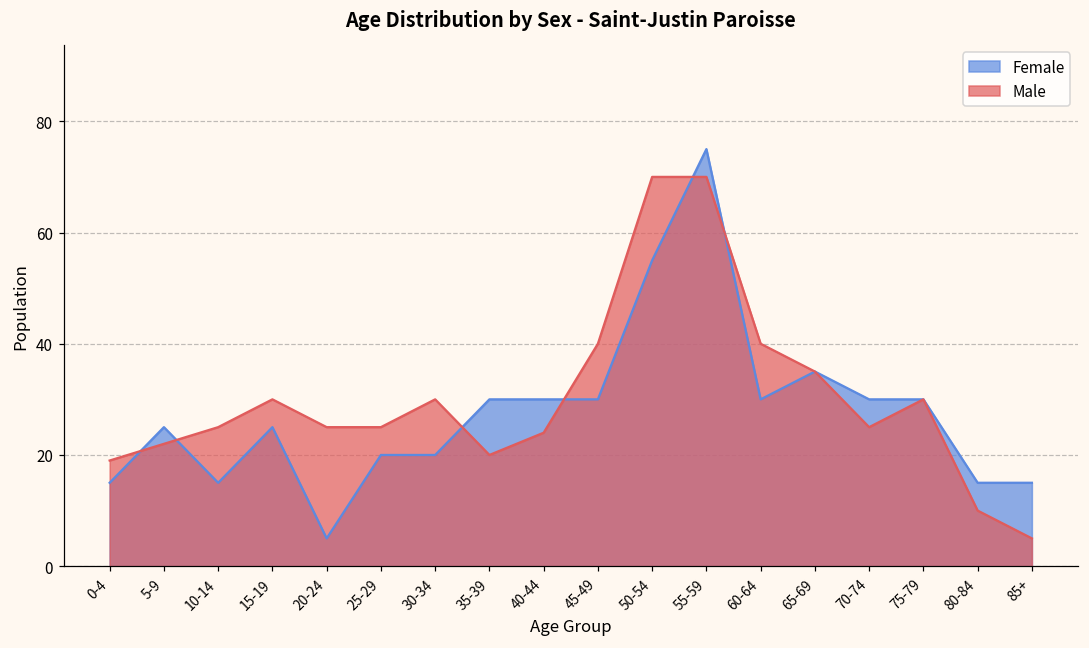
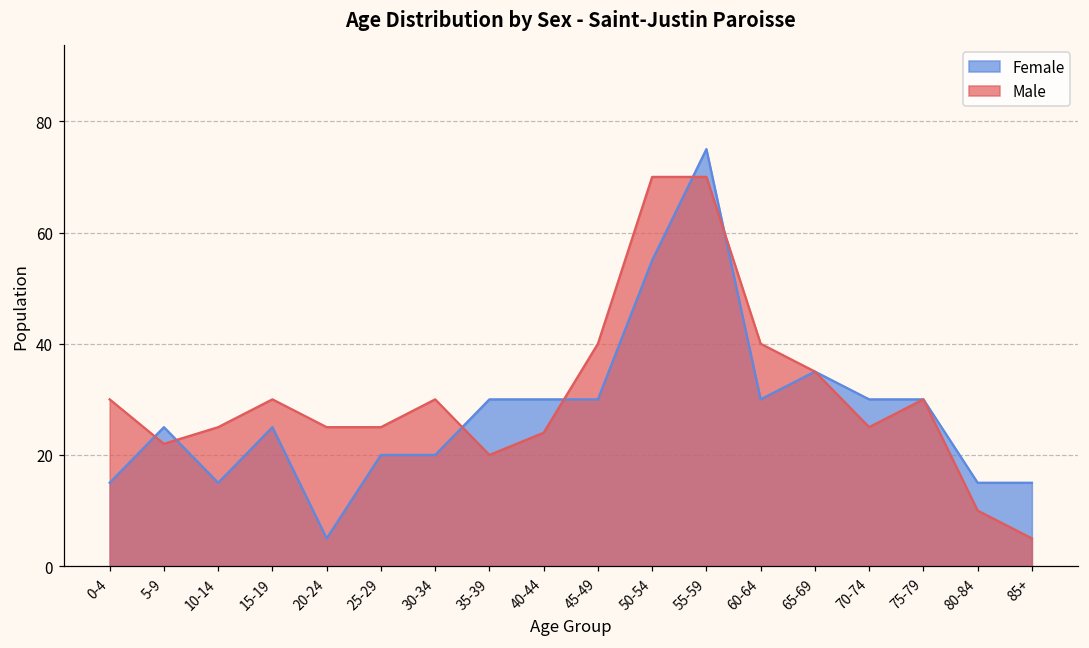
Male, 0-4: 19 -> 30
